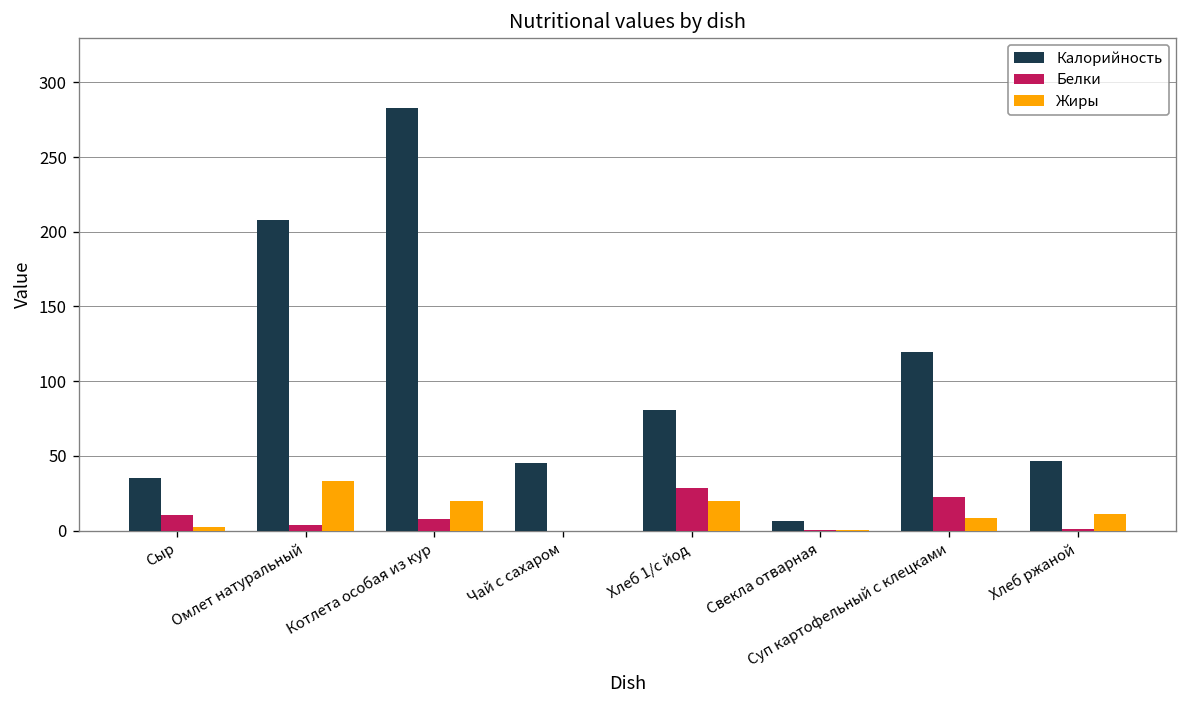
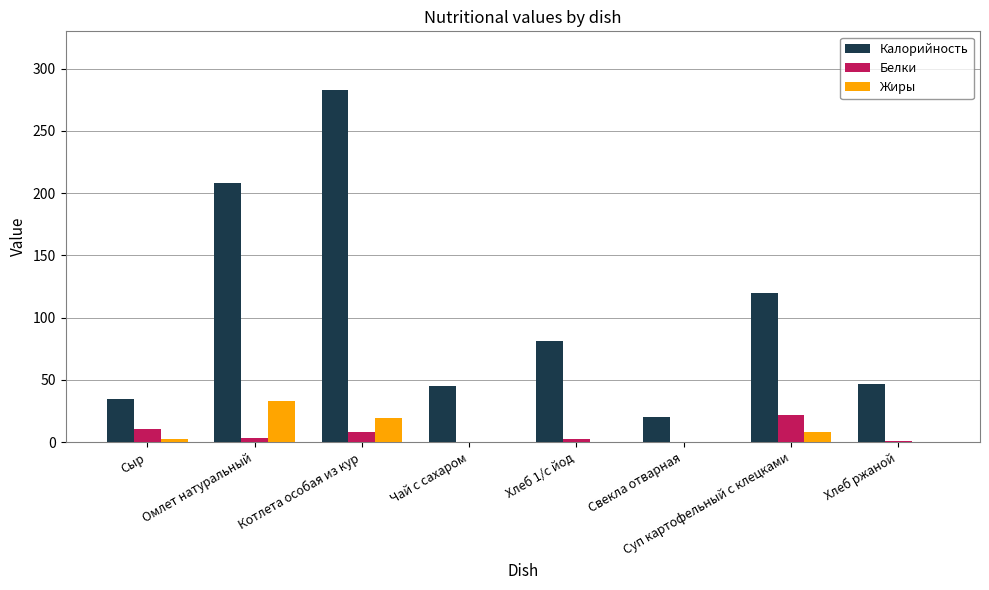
Белки, Хлеб 1/с йод: 28 -> 3
Жиры, Хлеб 1/с йод: 20 -> 0
Калорийность, Свекла отварная: 7 -> 20
Жиры, Хлеб ржаной: 11 -> 0
